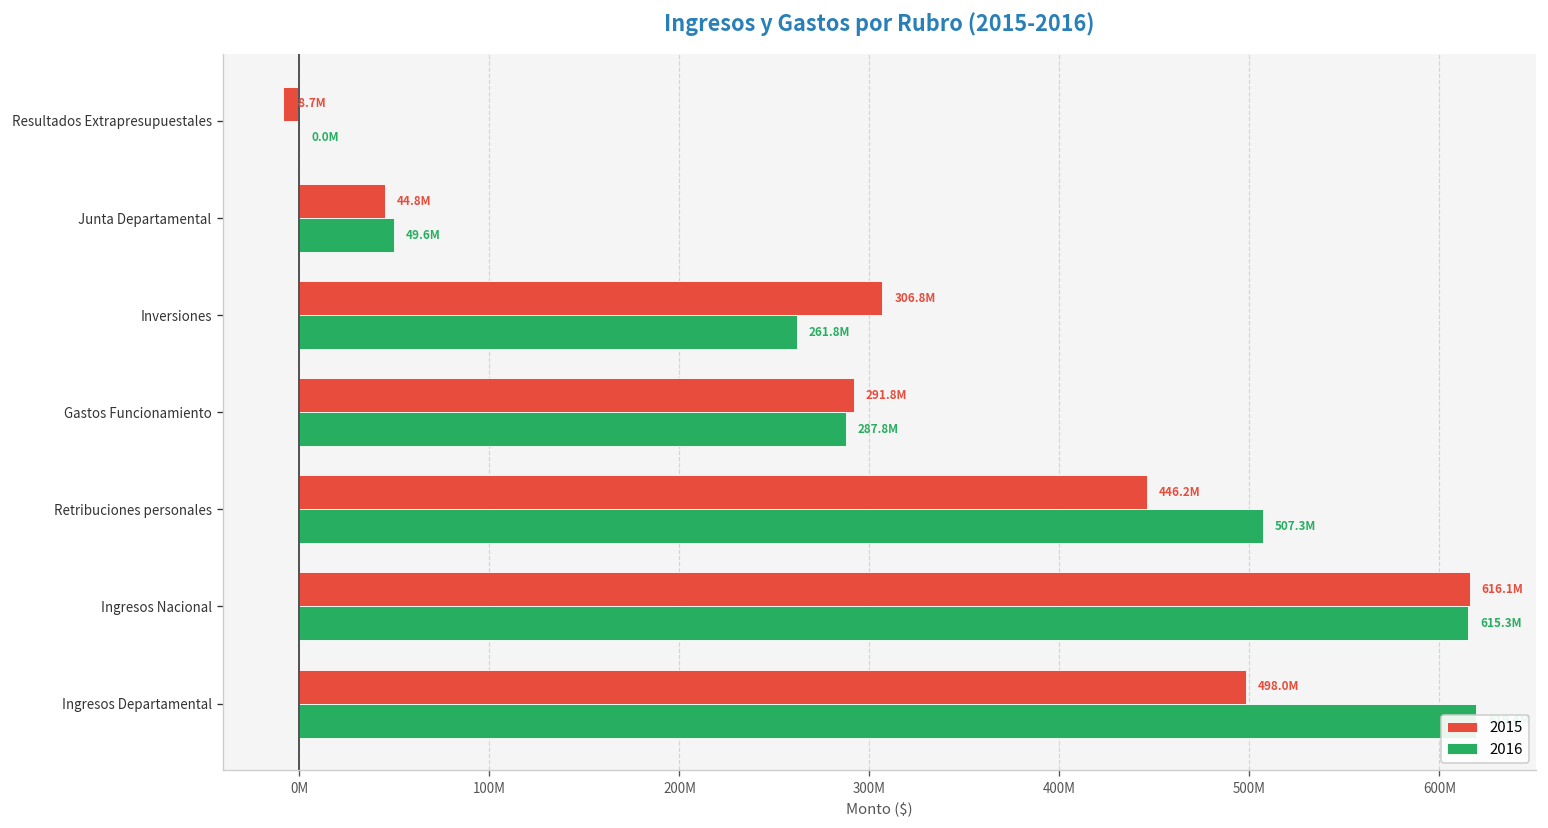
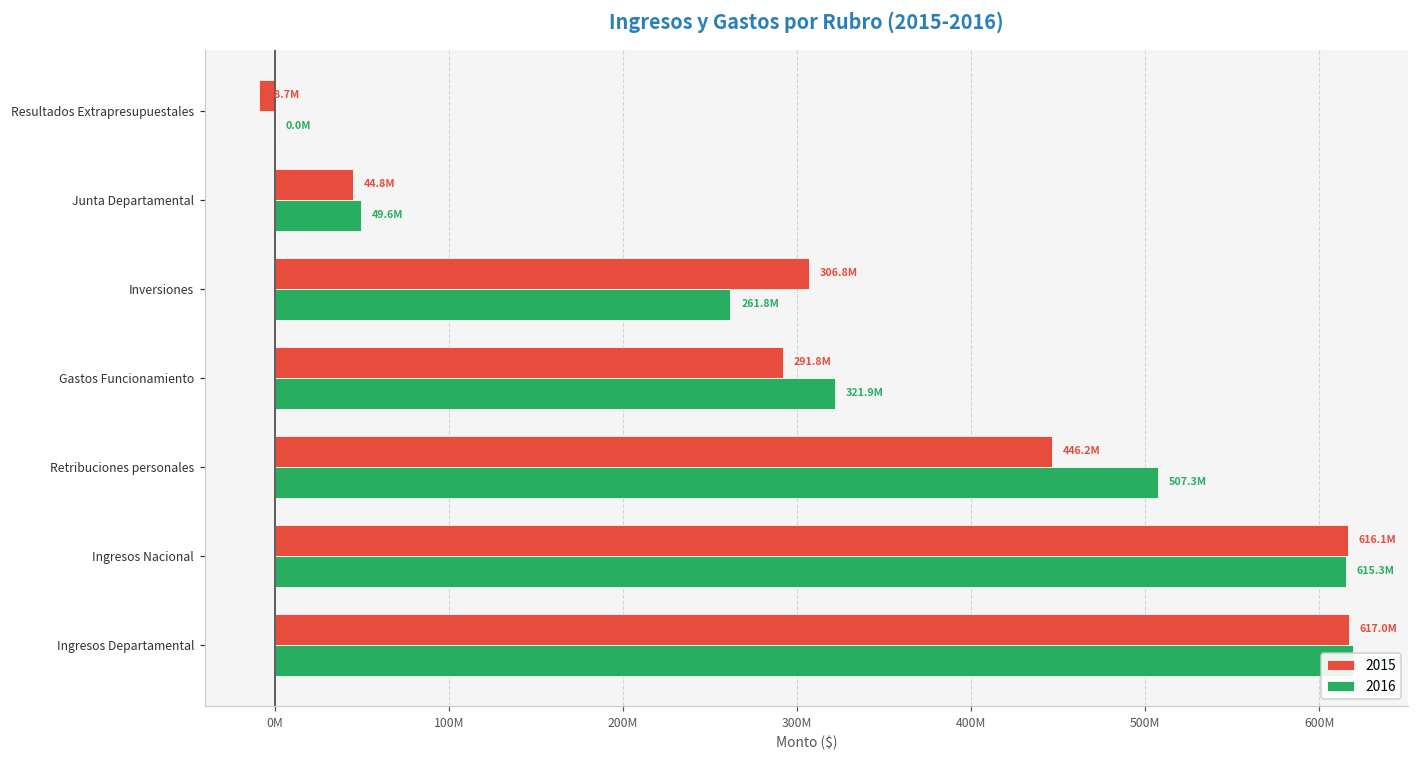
2016, Gastos Funcionamiento: 287.8M -> 321.9M
2015, Ingresos Departamental: 498.0M -> 617.0M
